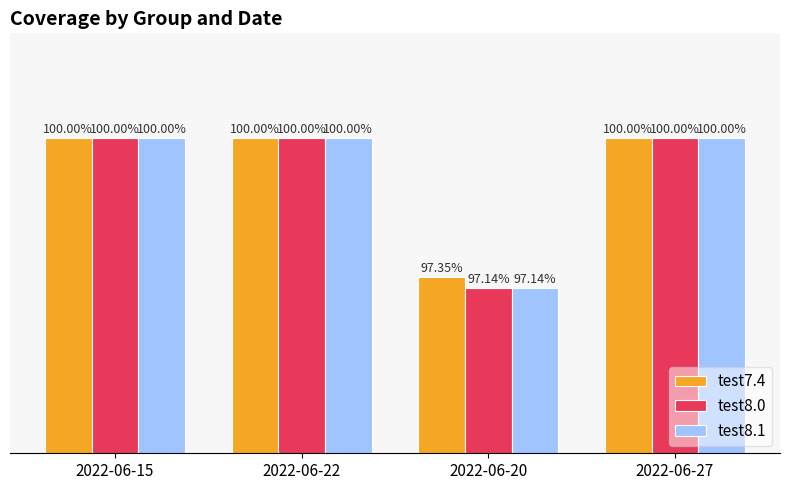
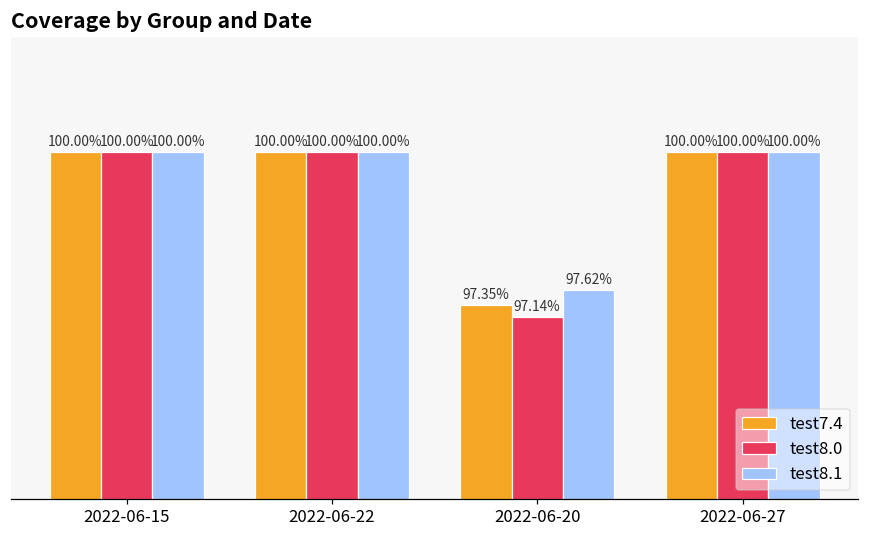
test8.1, 2022-06-20: 97.14% -> 97.62%
